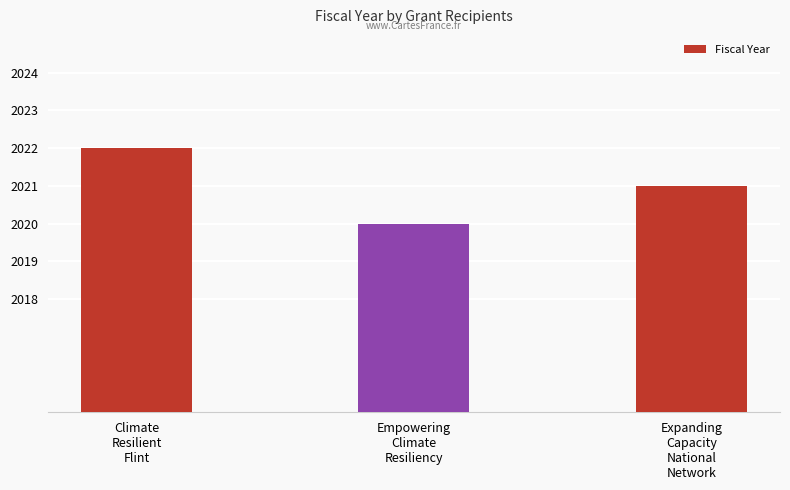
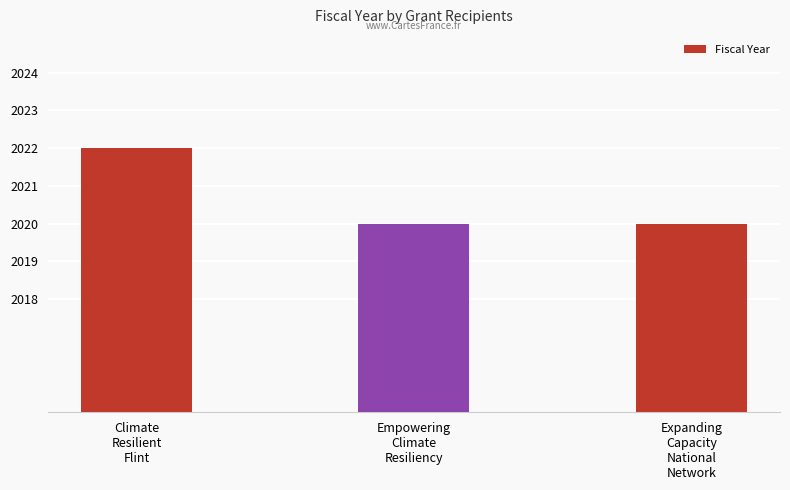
Expanding Capacity National Network: 2021 -> 2020
